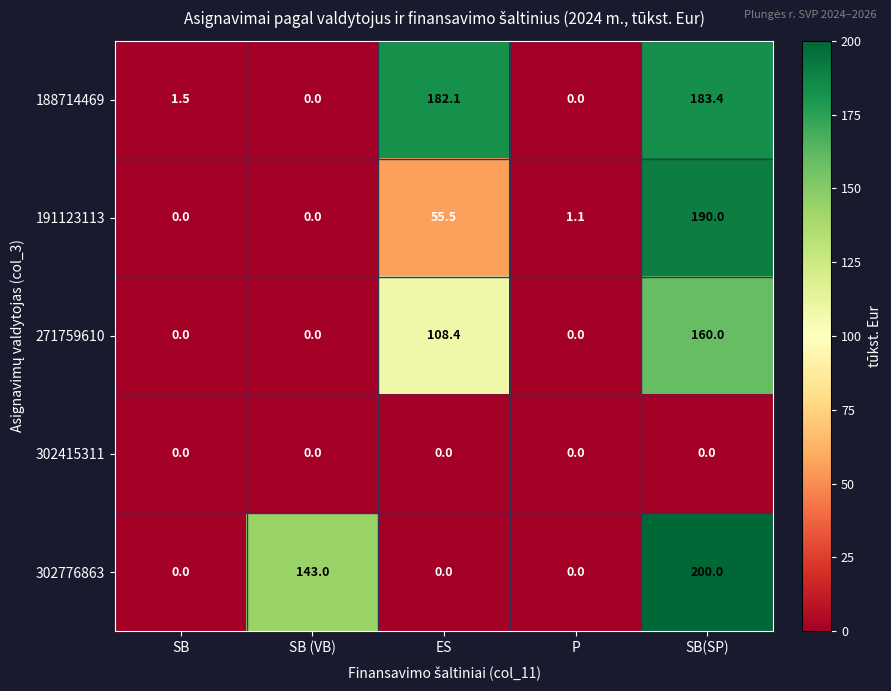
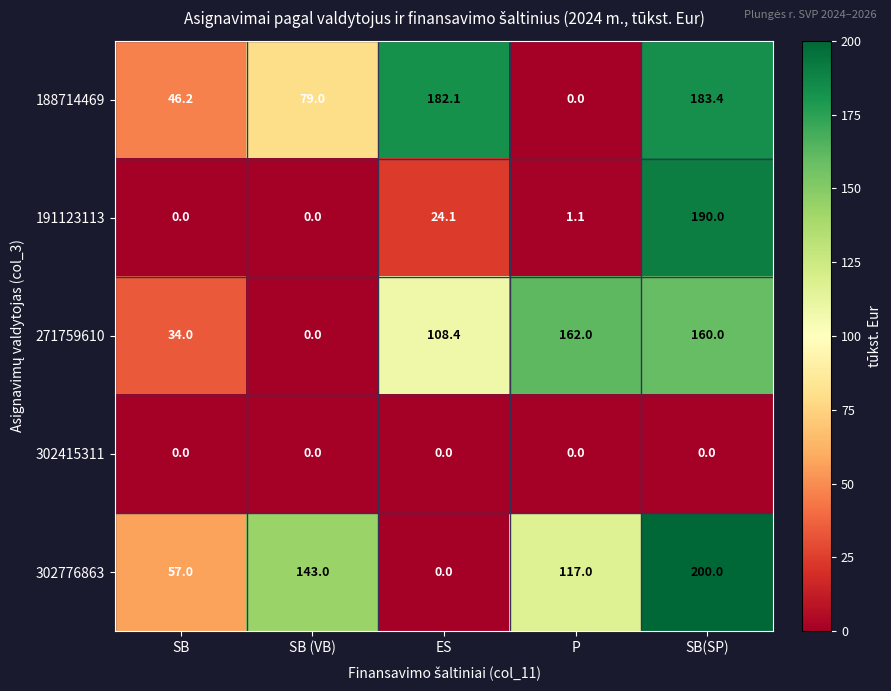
188714469, SB: 1.5 -> 46.2
188714469, SB (VB): 0.0 -> 79.0
191123113, ES: 55.5 -> 24.1
271759610, SB: 0.0 -> 34.0
271759610, P: 0.0 -> 162.0
302776863, SB: 0.0 -> 57.0
302776863, P: 0.0 -> 117.0
